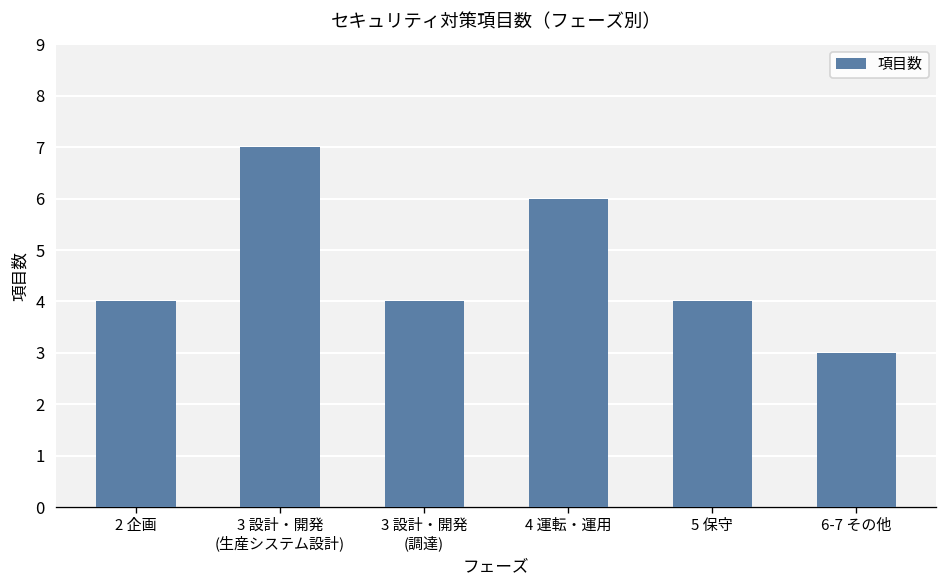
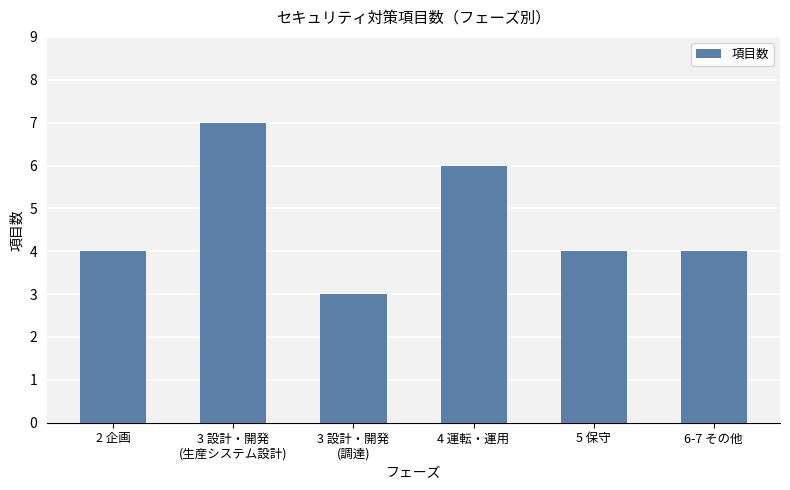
3 設計・開発 (調達): 4 -> 3
6-7 その他: 3 -> 4
